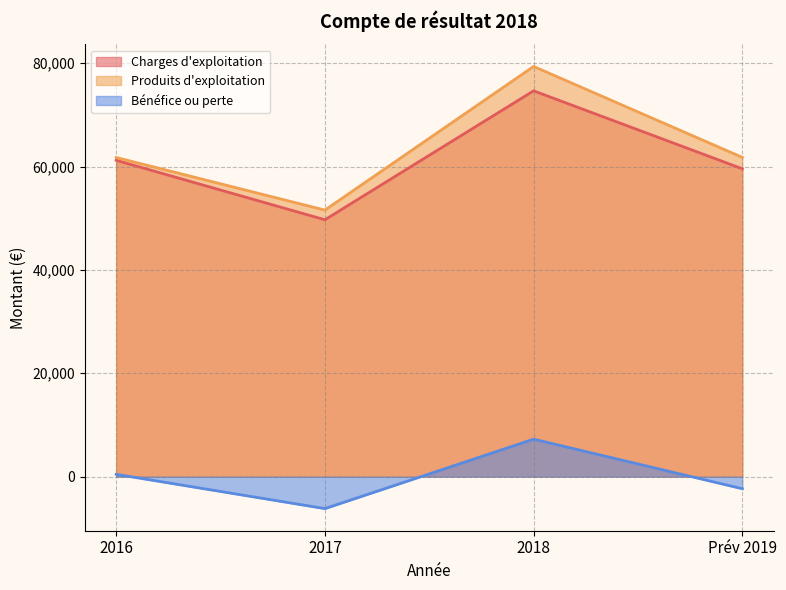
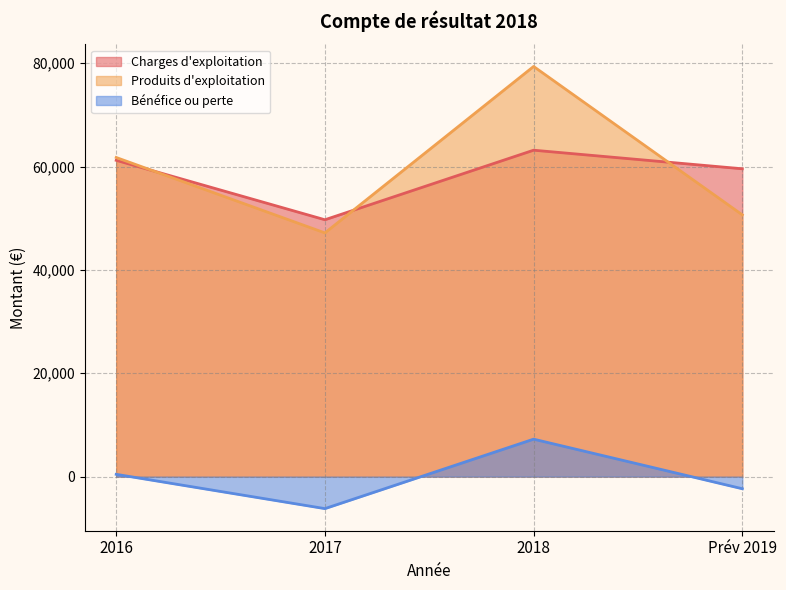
Produits d'exploitation, 2017: 52,000 -> 47,000
Charges d'exploitation, 2018: 75,000 -> 63,000
Produits d'exploitation, Prév 2019: 62,000 -> 51,000
